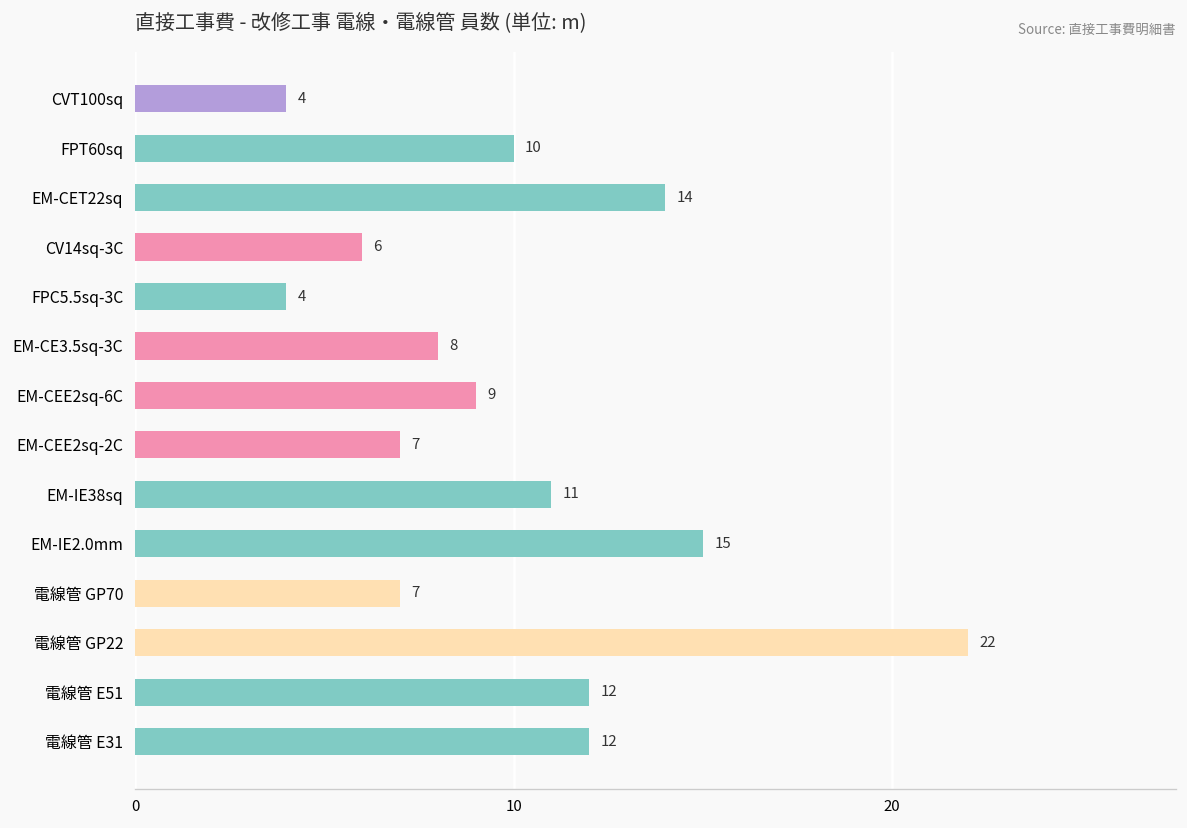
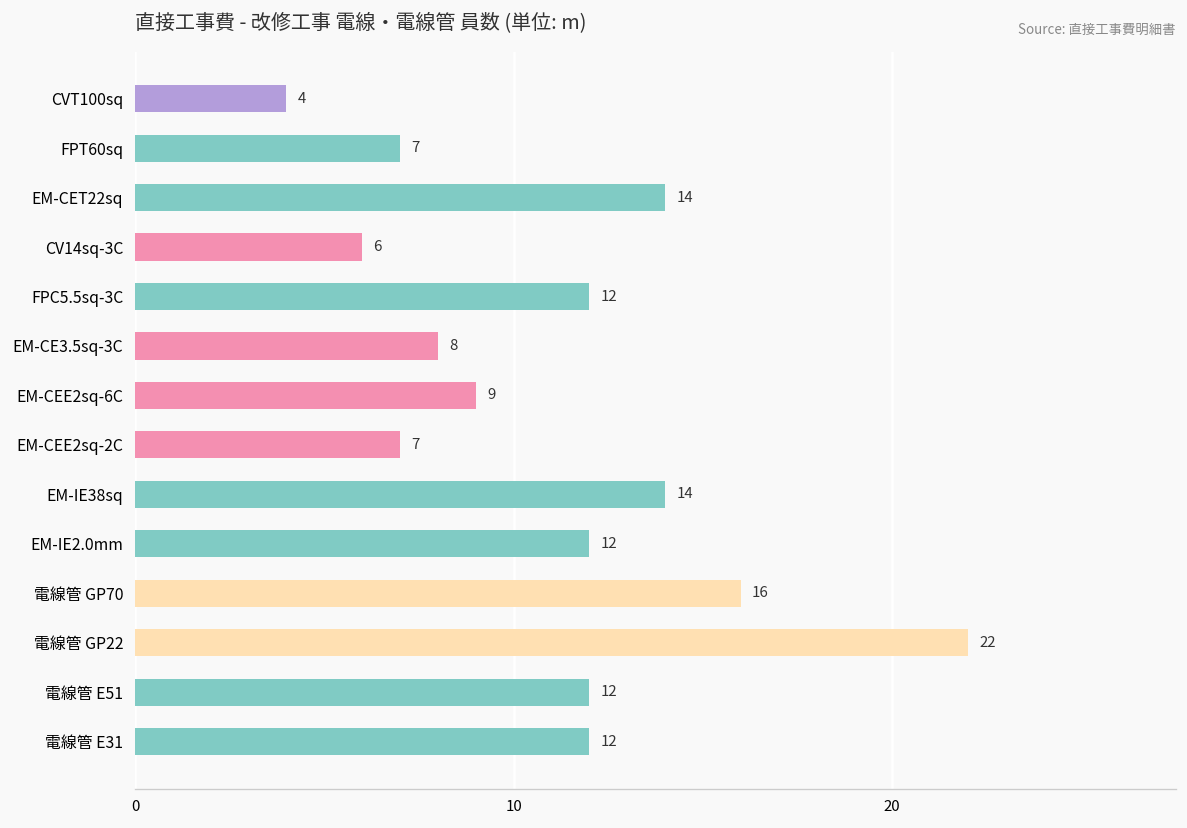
FPT60sq: 10 -> 7
FPC5.5sq-3C: 4 -> 12
EM-IE38sq: 11 -> 14
EM-IE2.0mm: 15 -> 12
電線管 GP70: 7 -> 16
